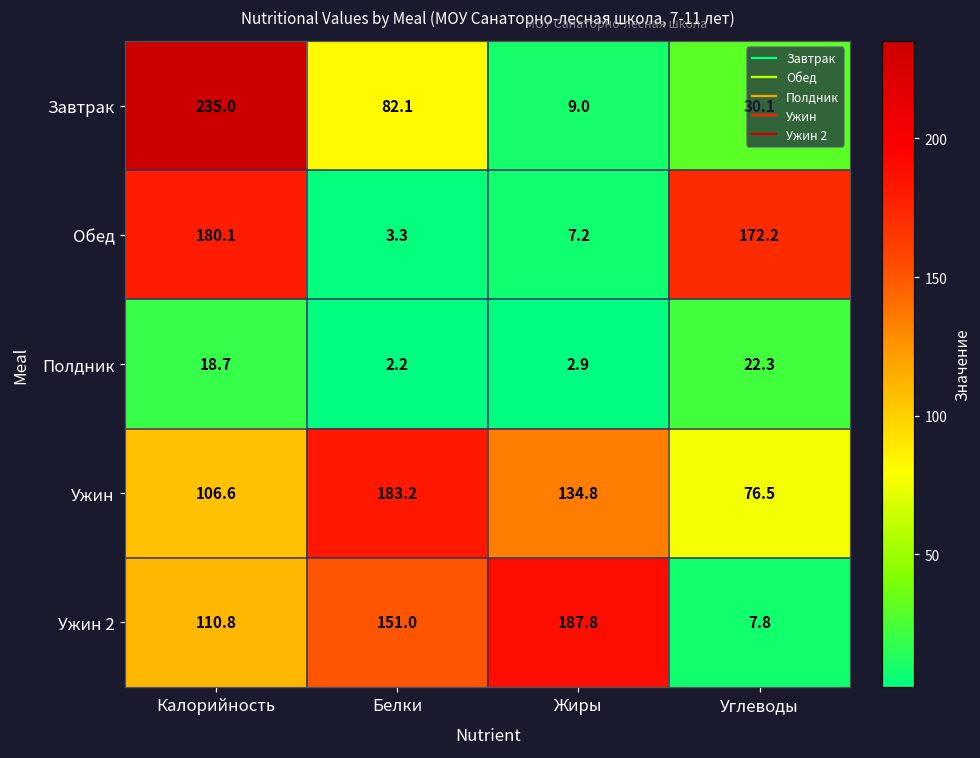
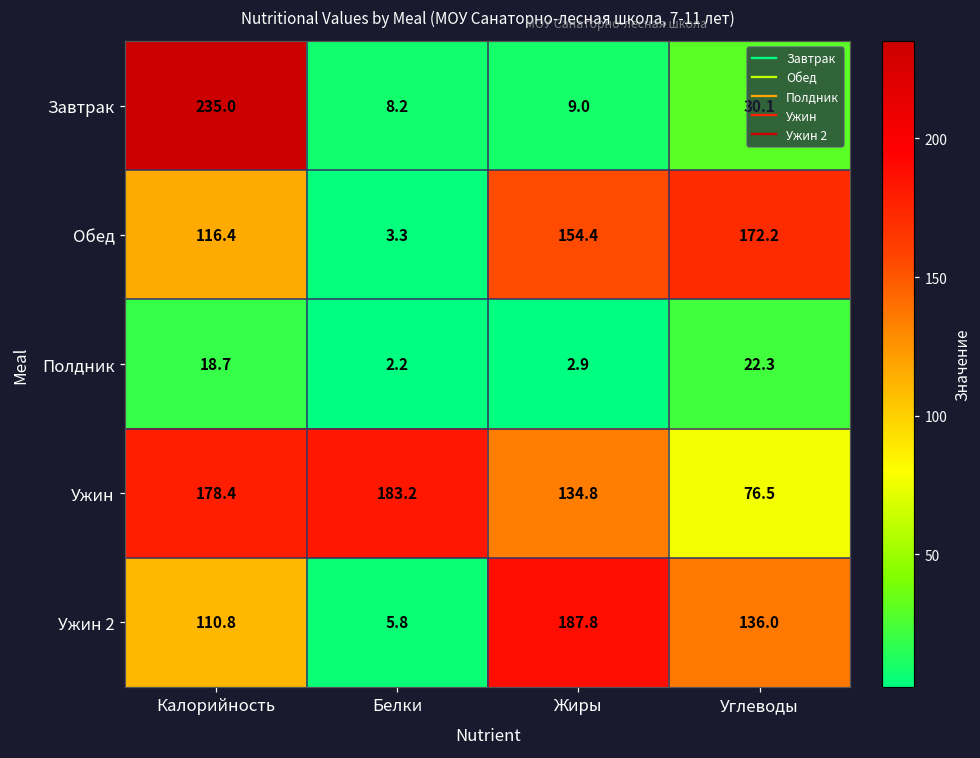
Завтрак, Белки: 82.1 -> 8.2
Обед, Калорийность: 180.1 -> 116.4
Обед, Жиры: 7.2 -> 154.4
Ужин, Калорийность: 106.6 -> 178.4
Ужин 2, Белки: 151.0 -> 5.8
Ужин 2, Углеводы: 7.8 -> 136.0
